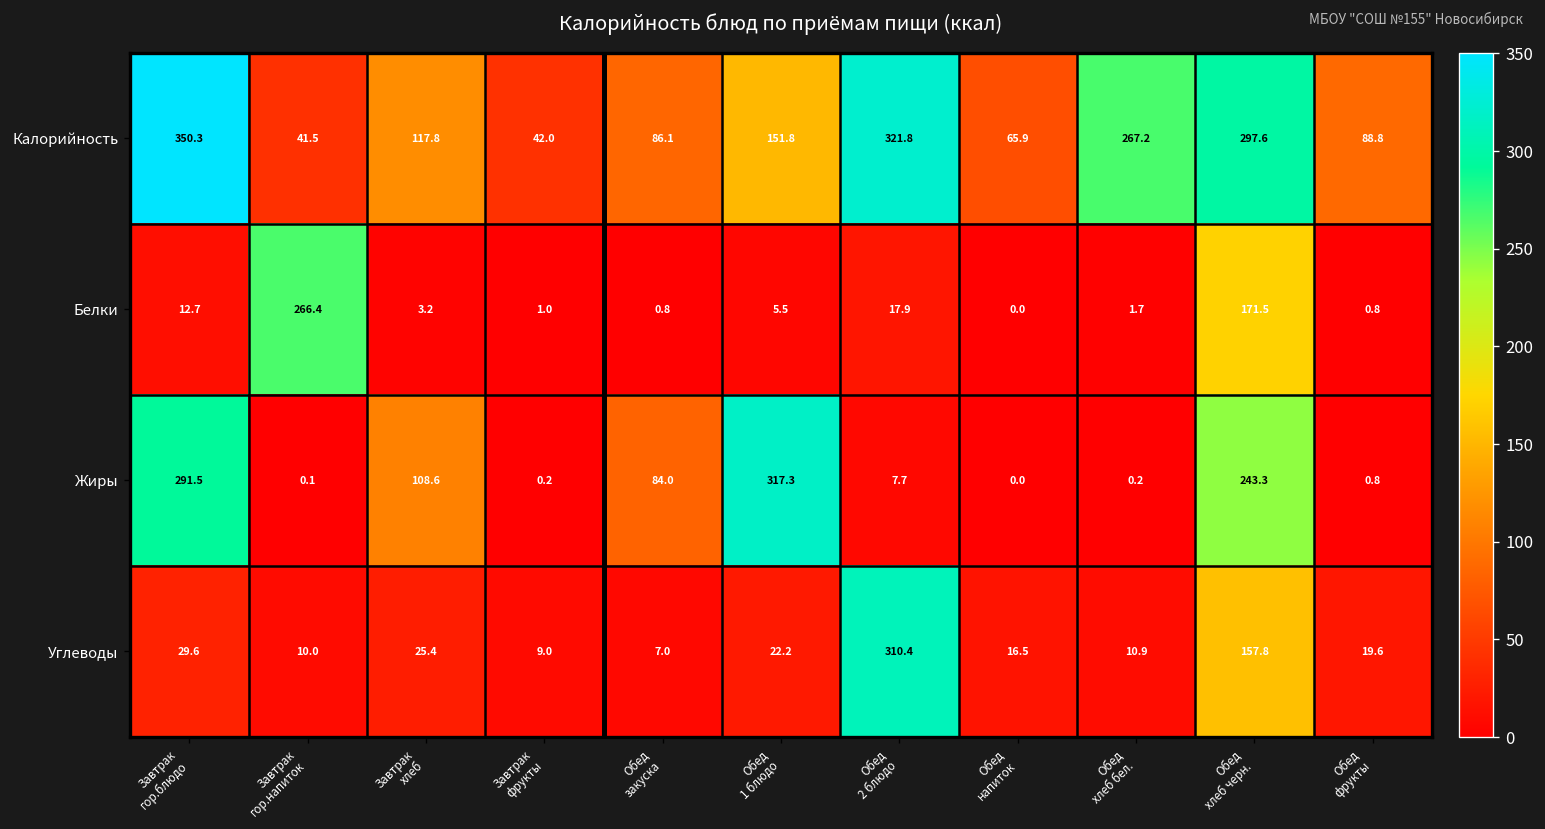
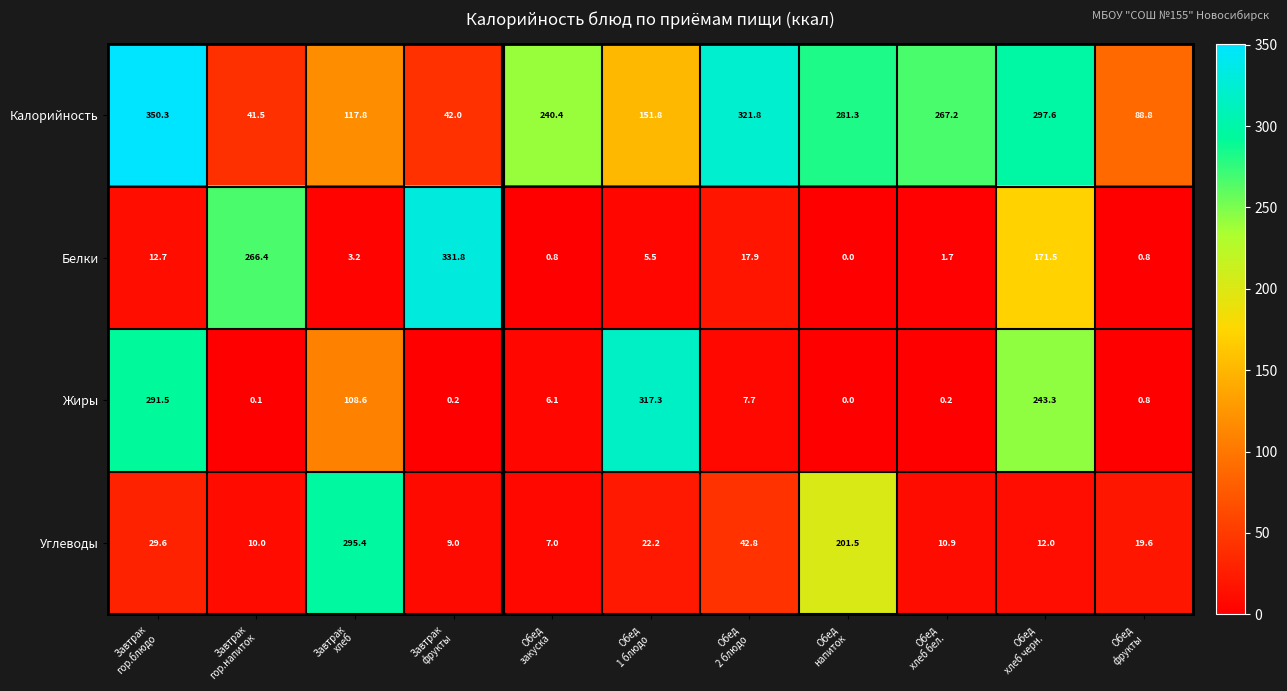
Калорийность, Обед закуска: 86.1 -> 240.4
Калорийность, Обед напиток: 65.9 -> 281.3
Белки, Завтрак фрукты: 1.0 -> 331.8
Жиры, Обед закуска: 84.0 -> 6.1
Углеводы, Завтрак хлеб: 25.4 -> 295.4
Углеводы, Обед 2 блюдо: 310.4 -> 42.8
Углеводы, Обед напиток: 16.5 -> 201.5
Углеводы, Обед хлеб черн.: 157.8 -> 12.0
